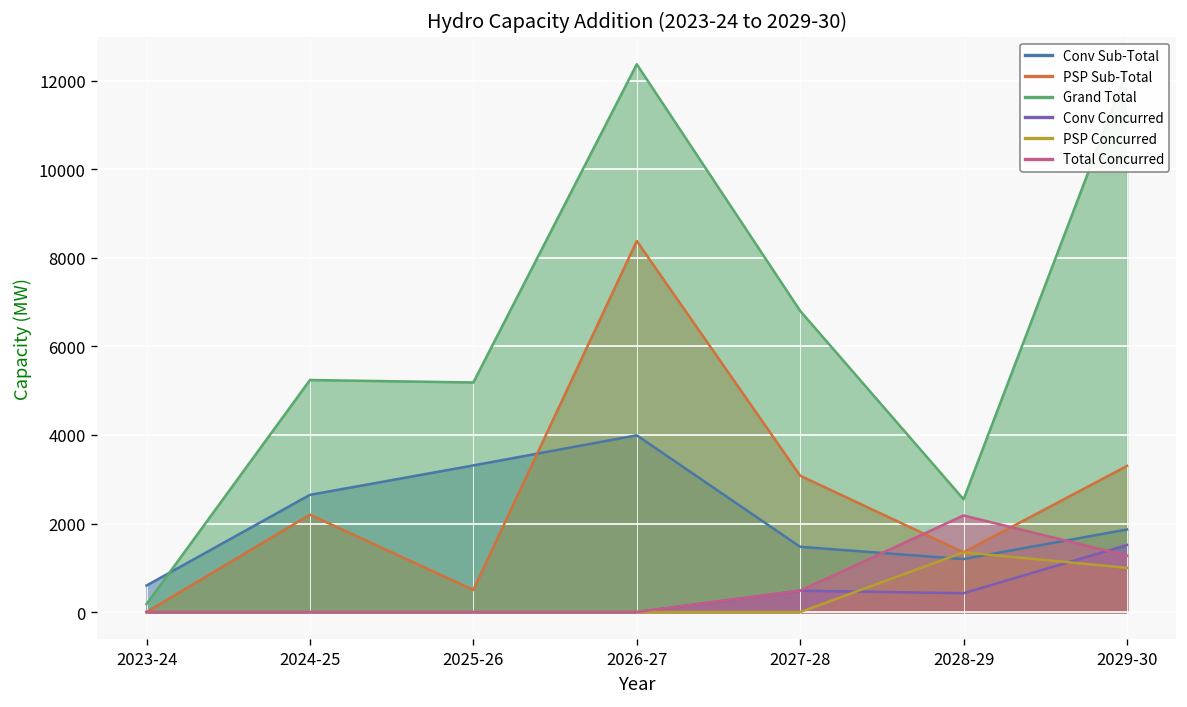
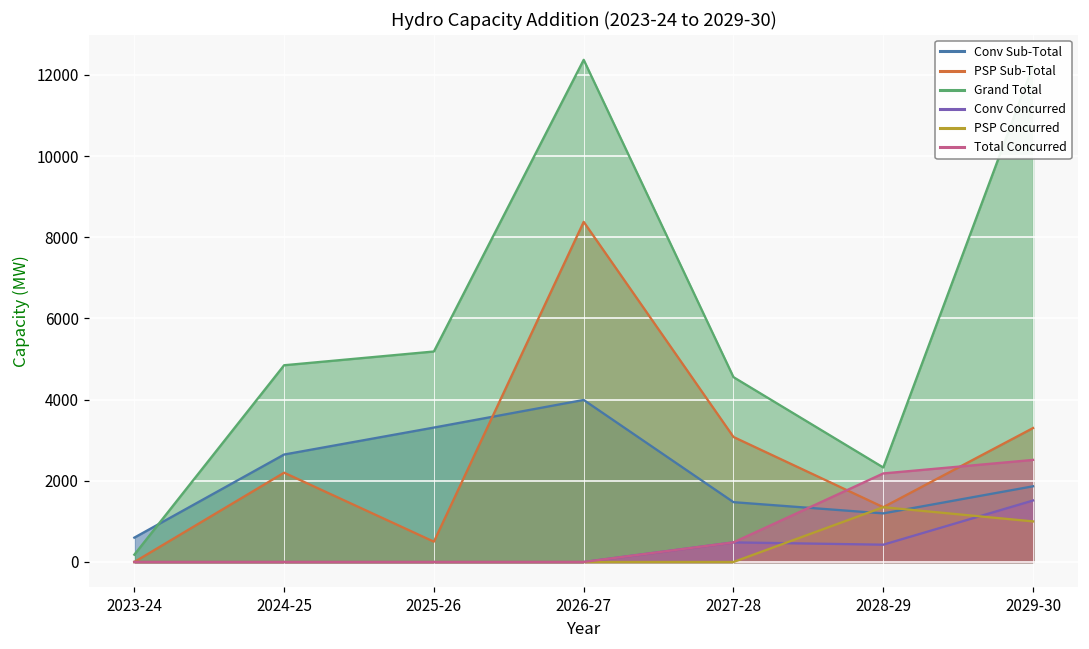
Grand Total, 2024-25: 5200 -> 4800
Grand Total, 2027-28: 6800 -> 4600
Grand Total, 2028-29: 2500 -> 2300
Total Concurred, 2029-30: 1300 -> 2500
